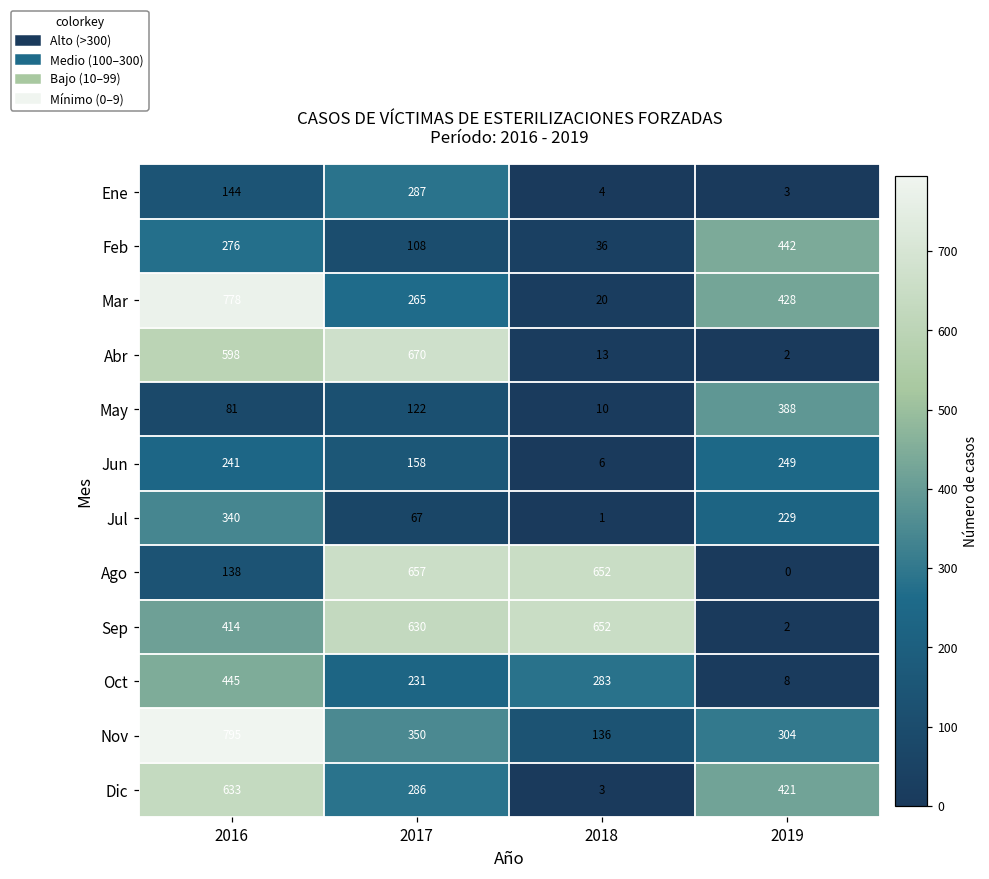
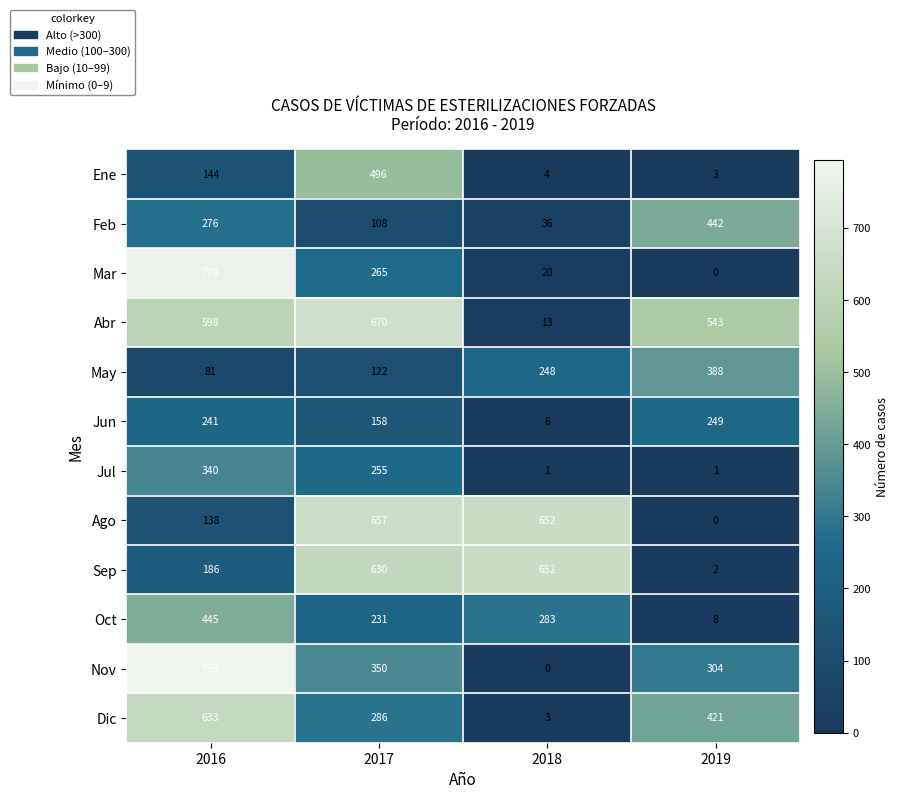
Ene, 2017: 287 -> 496
Mar, 2019: 428 -> 0
Abr, 2019: 2 -> 543
May, 2018: 10 -> 248
Jul, 2017: 67 -> 255
Jul, 2019: 229 -> 1
Sep, 2016: 414 -> 186
Nov, 2018: 136 -> 0
